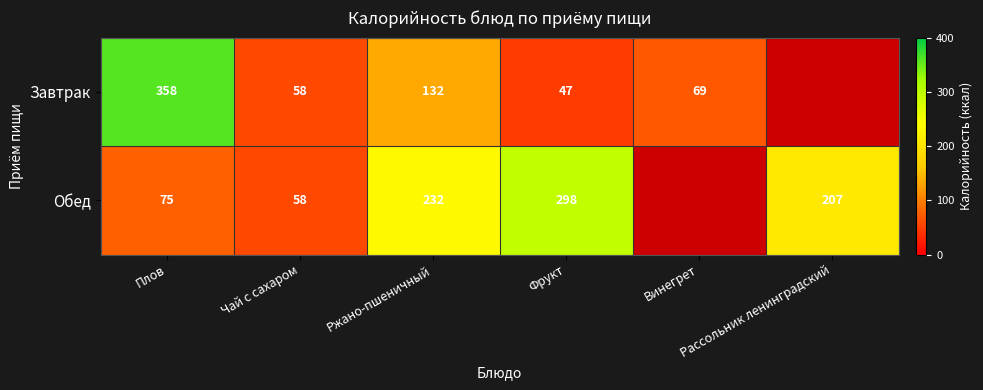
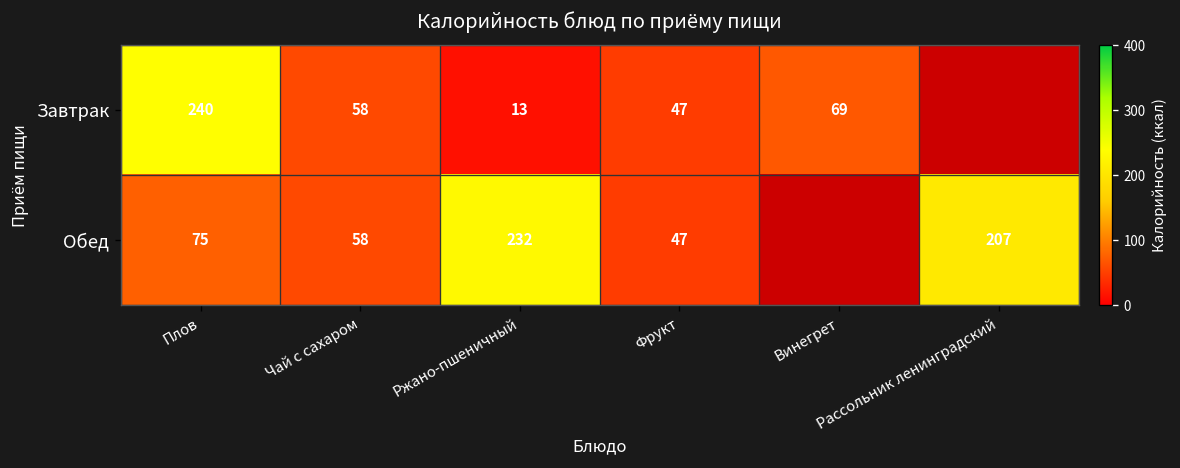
Завтрак, Плов: 358 -> 240
Завтрак, Ржано-пшеничный: 132 -> 13
Обед, Фрукт: 298 -> 47
